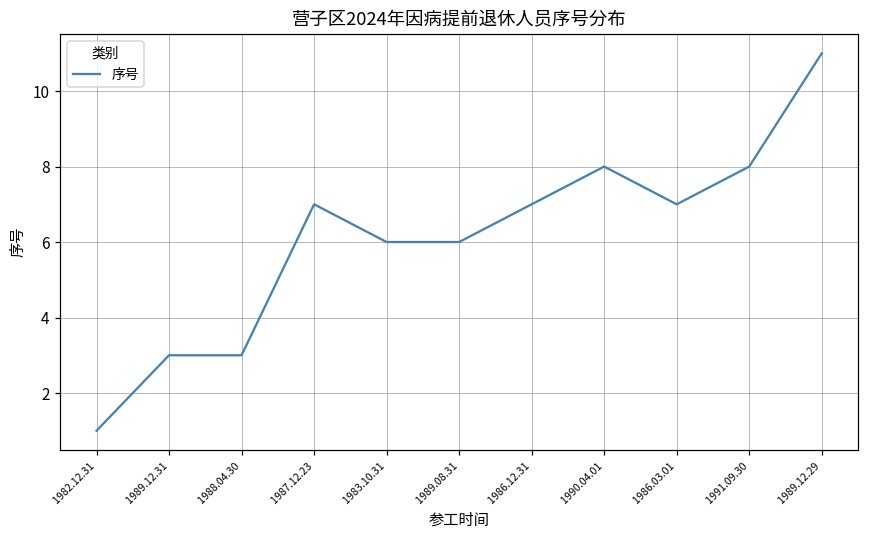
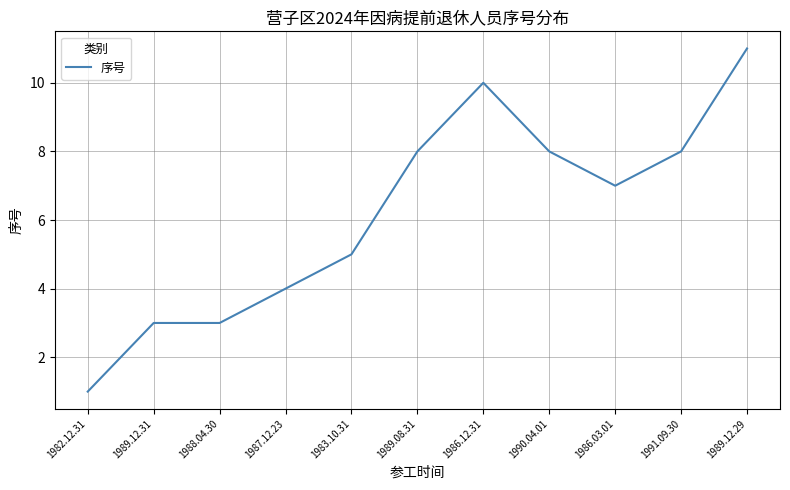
1987.12.23: 7 -> 4
1983.10.31: 6 -> 5
1989.08.31: 6 -> 8
1986.12.31: 7 -> 10
